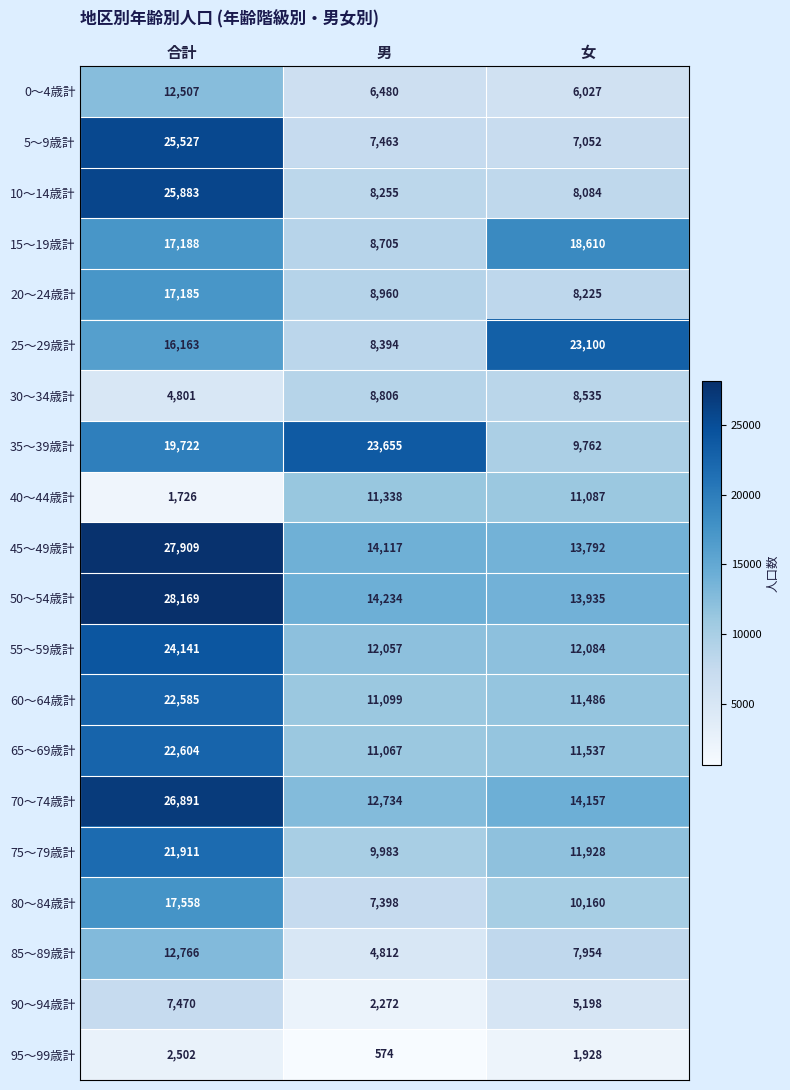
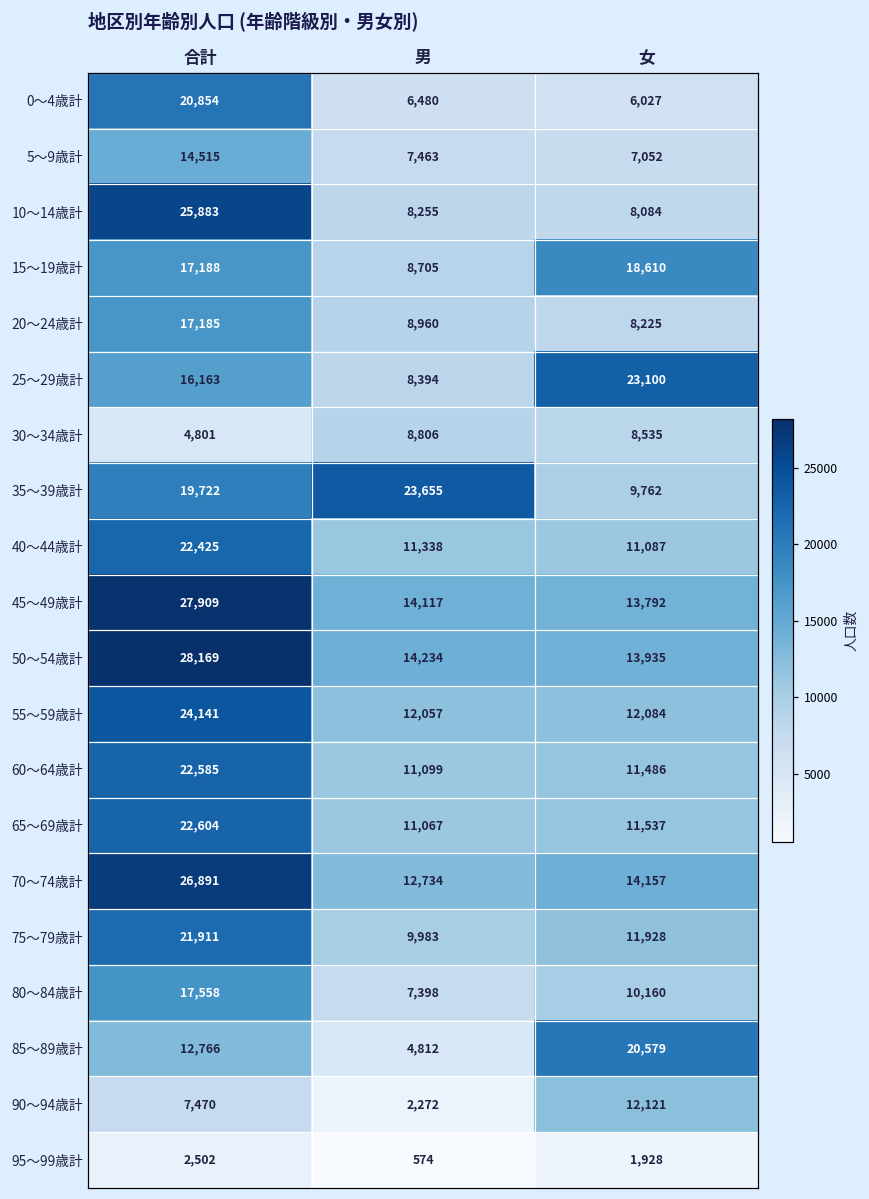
0～4歳計, 合計: 12,507 -> 20,854
5～9歳計, 合計: 25,527 -> 14,515
40～44歳計, 合計: 1,726 -> 22,425
85～89歳計, 女: 7,954 -> 20,579
90～94歳計, 女: 5,198 -> 12,121
